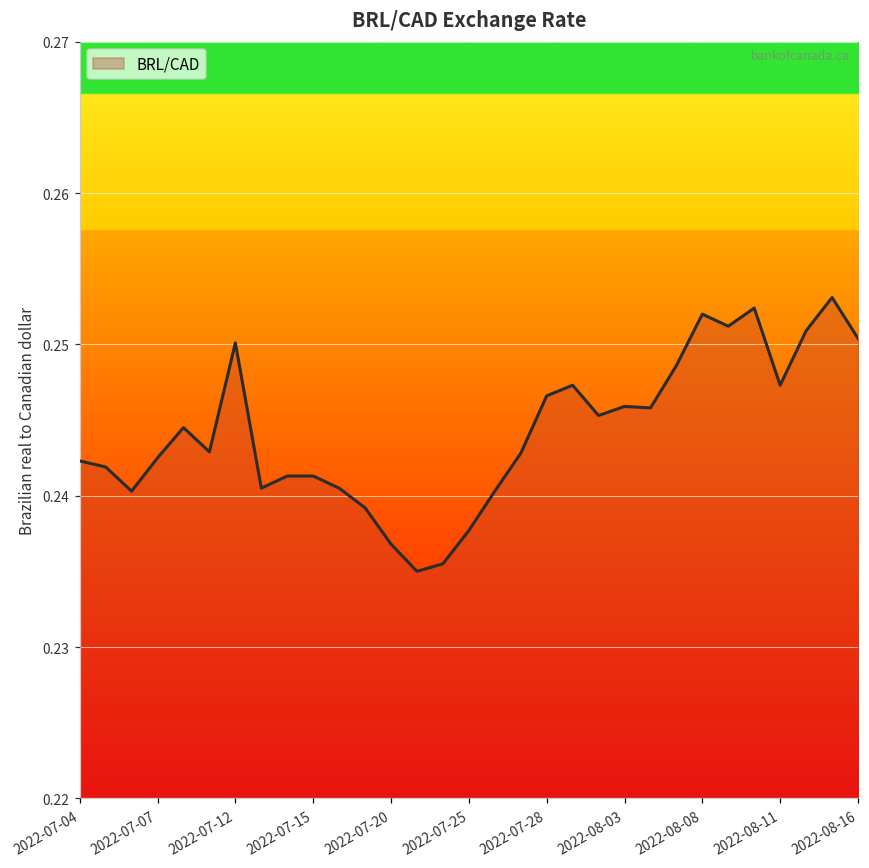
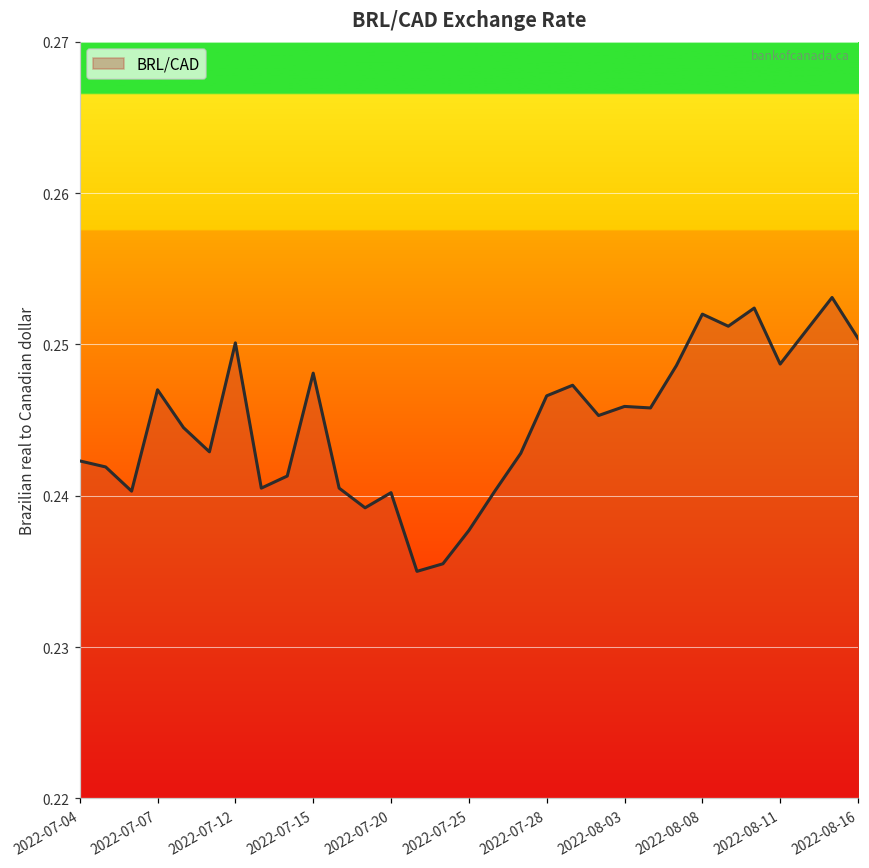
2022-07-07: 0.2425 -> 0.2470
2022-07-15: 0.2413 -> 0.2481
2022-07-20: 0.2368 -> 0.2402
2022-08-11: 0.2473 -> 0.2487
